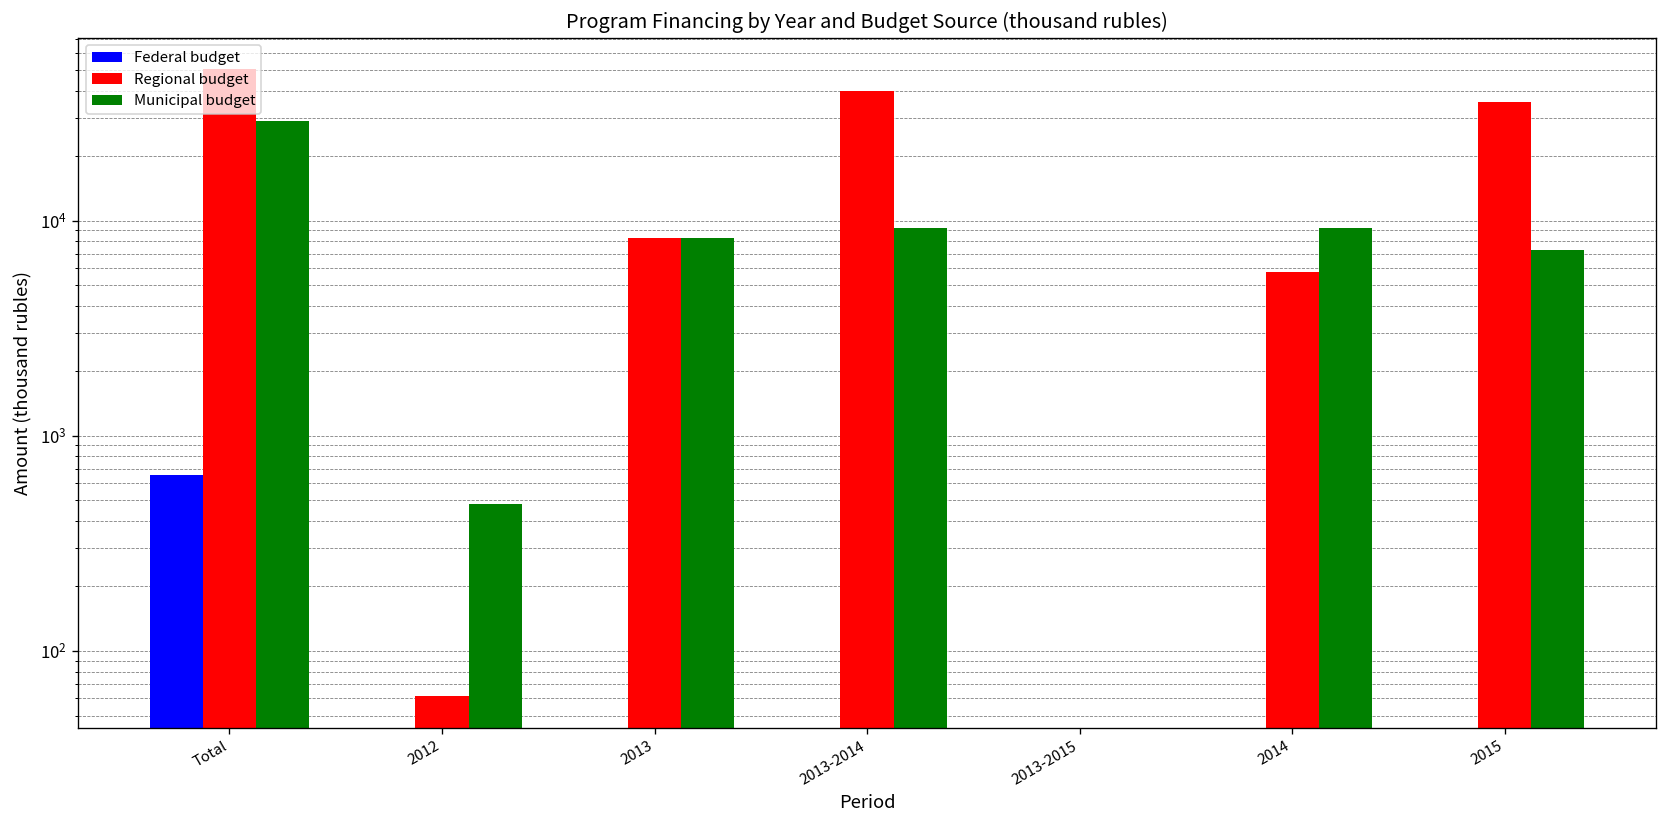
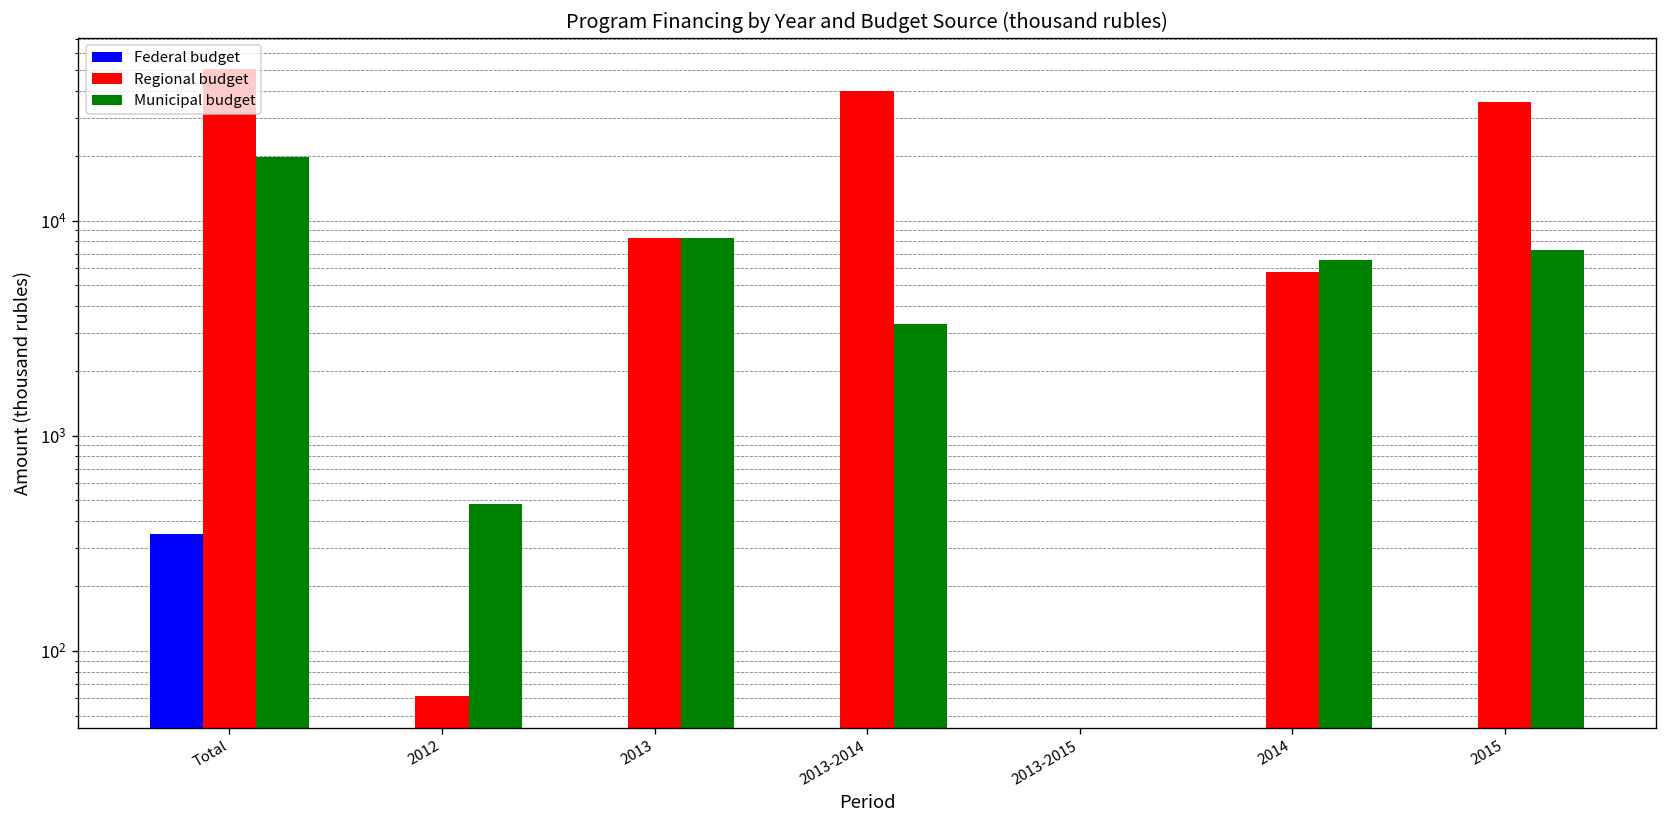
Federal budget, Total: 650 -> 350
Municipal budget, Total: 29000 -> 20000
Municipal budget, 2013-2014: 9000 -> 3300
Municipal budget, 2014: 9000 -> 6600
